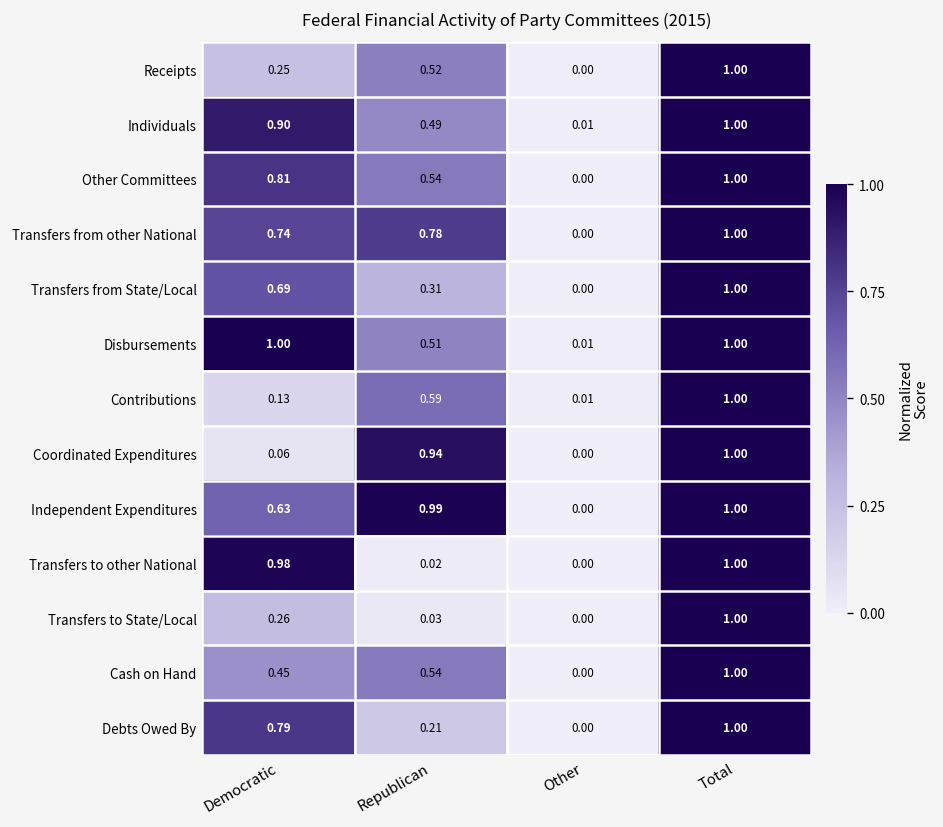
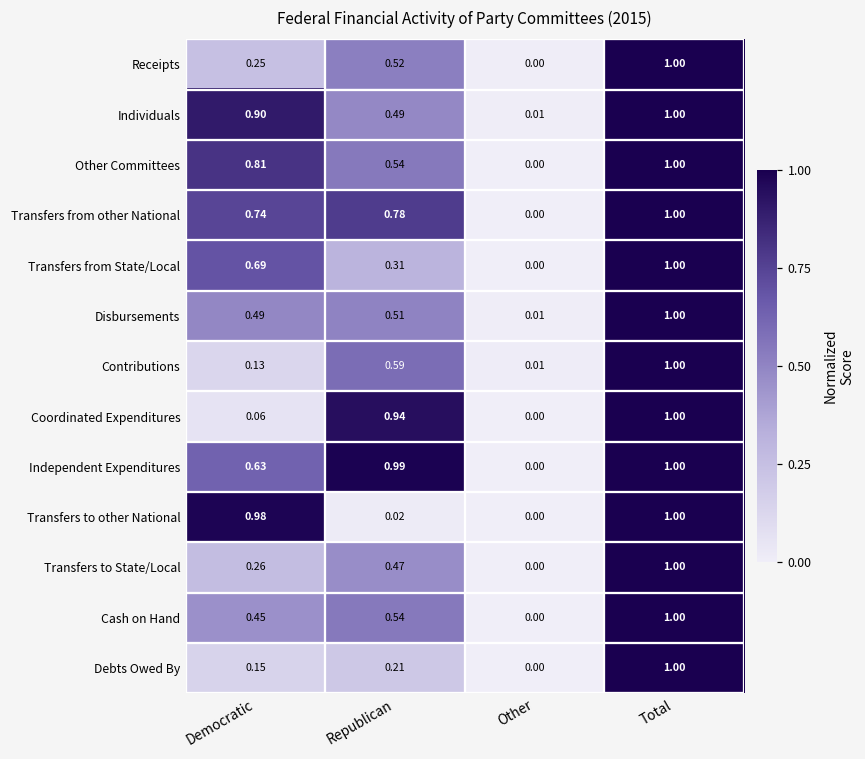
Disbursements, Democratic: 1.00 -> 0.49
Transfers to State/Local, Republican: 0.03 -> 0.47
Debts Owed By, Democratic: 0.79 -> 0.15
